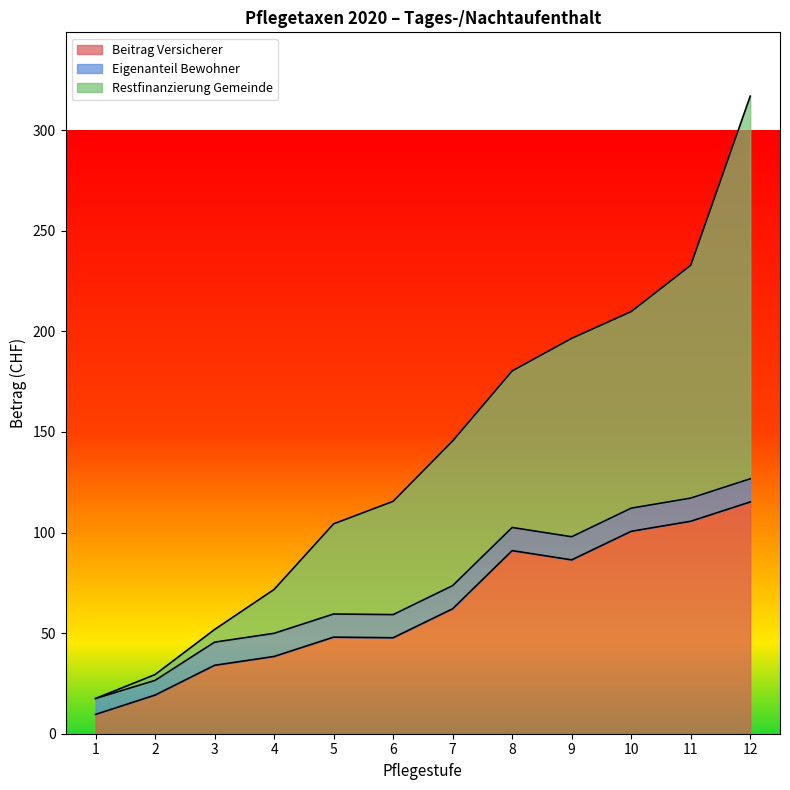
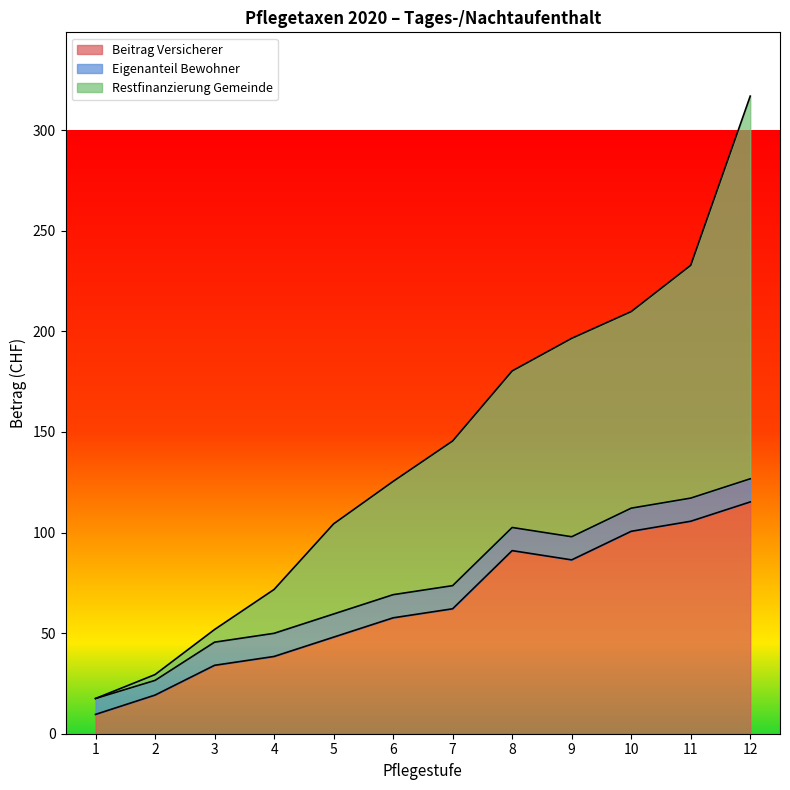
Beitrag Versicherer, 6: 48 -> 58
